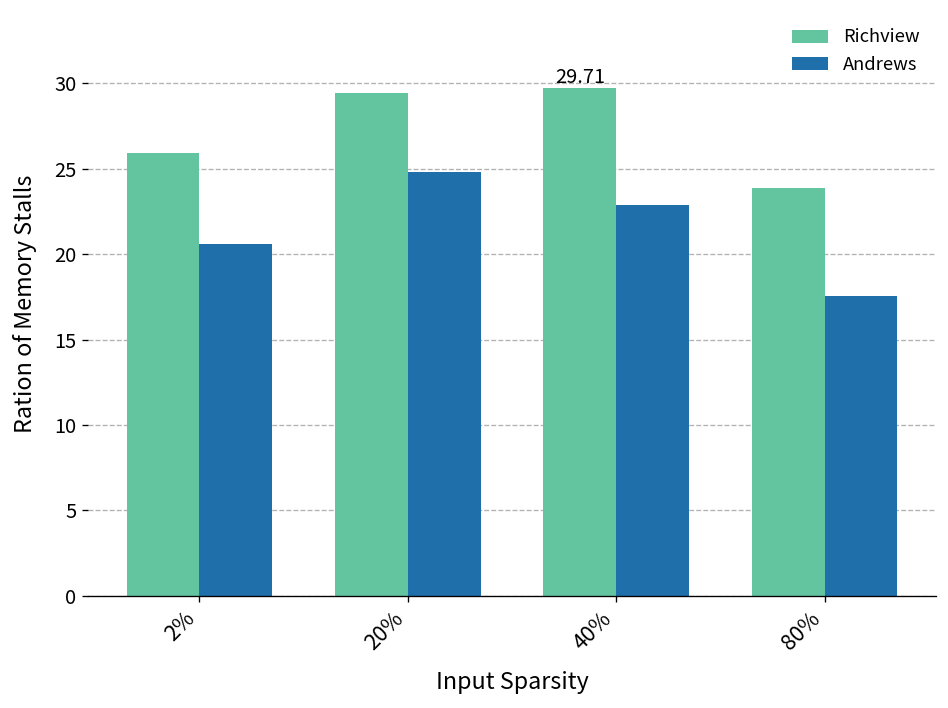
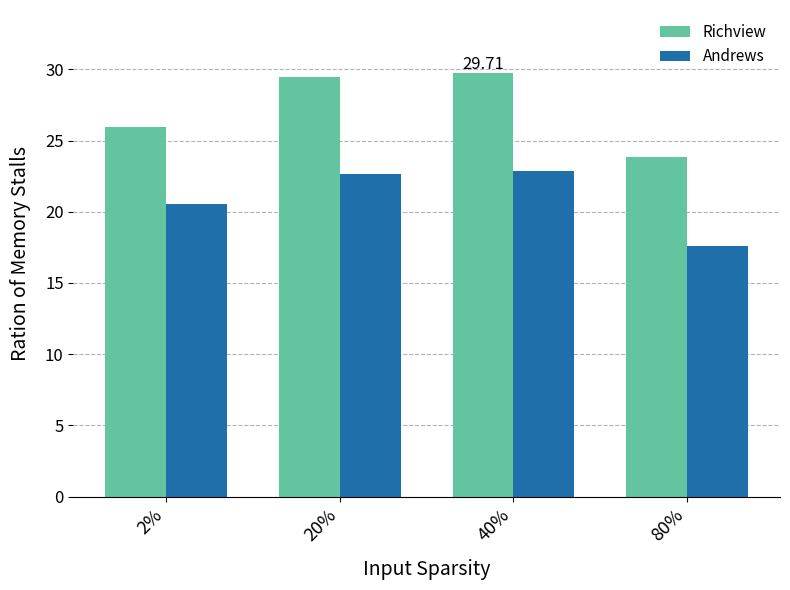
Andrews, 20%: 24.8 -> 22.7
